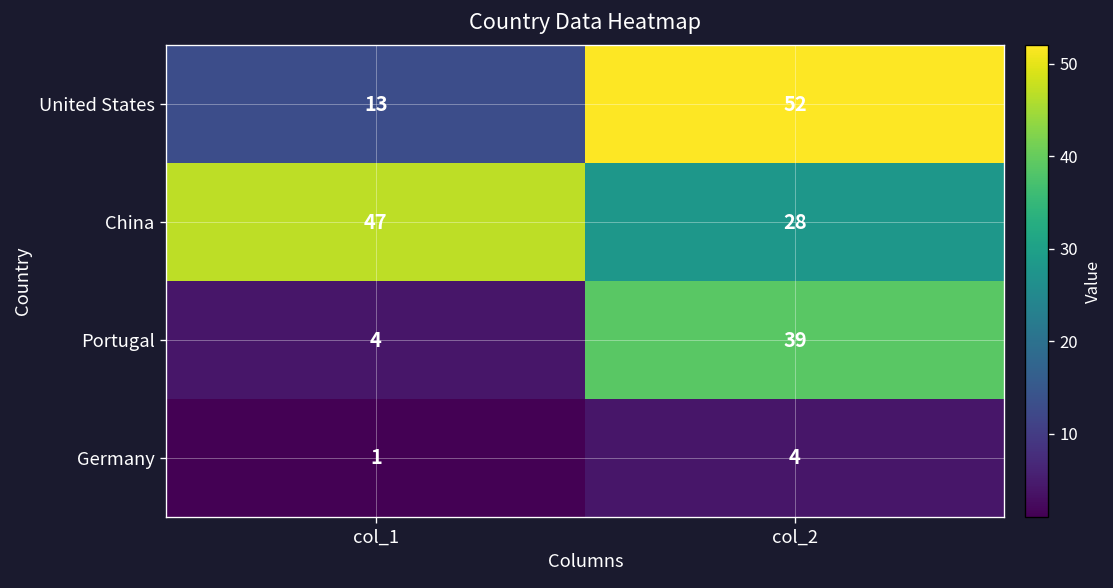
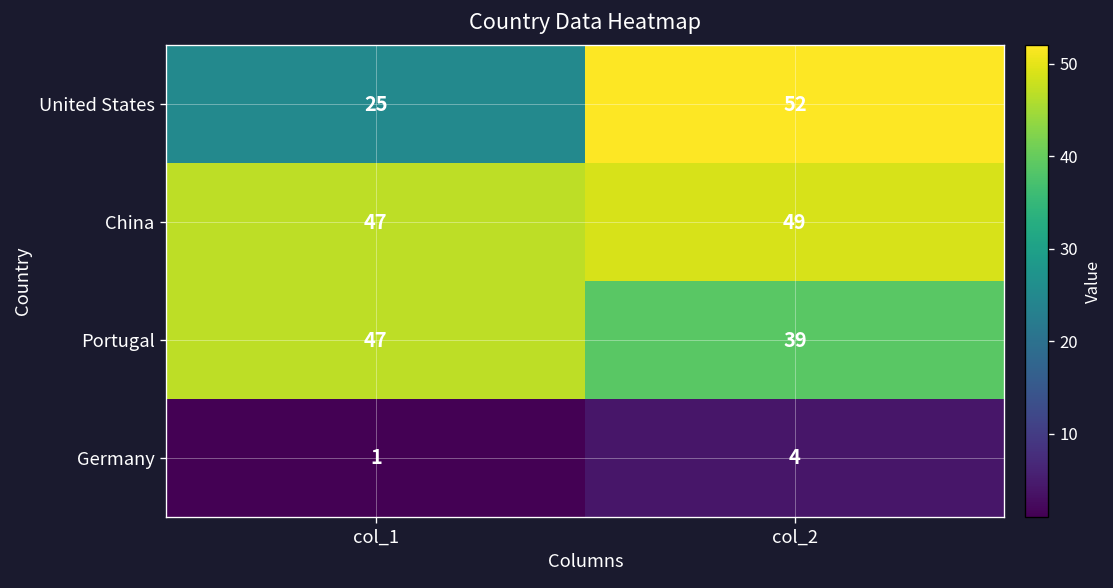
United States, col_1: 13 -> 25
China, col_2: 28 -> 49
Portugal, col_1: 4 -> 47
